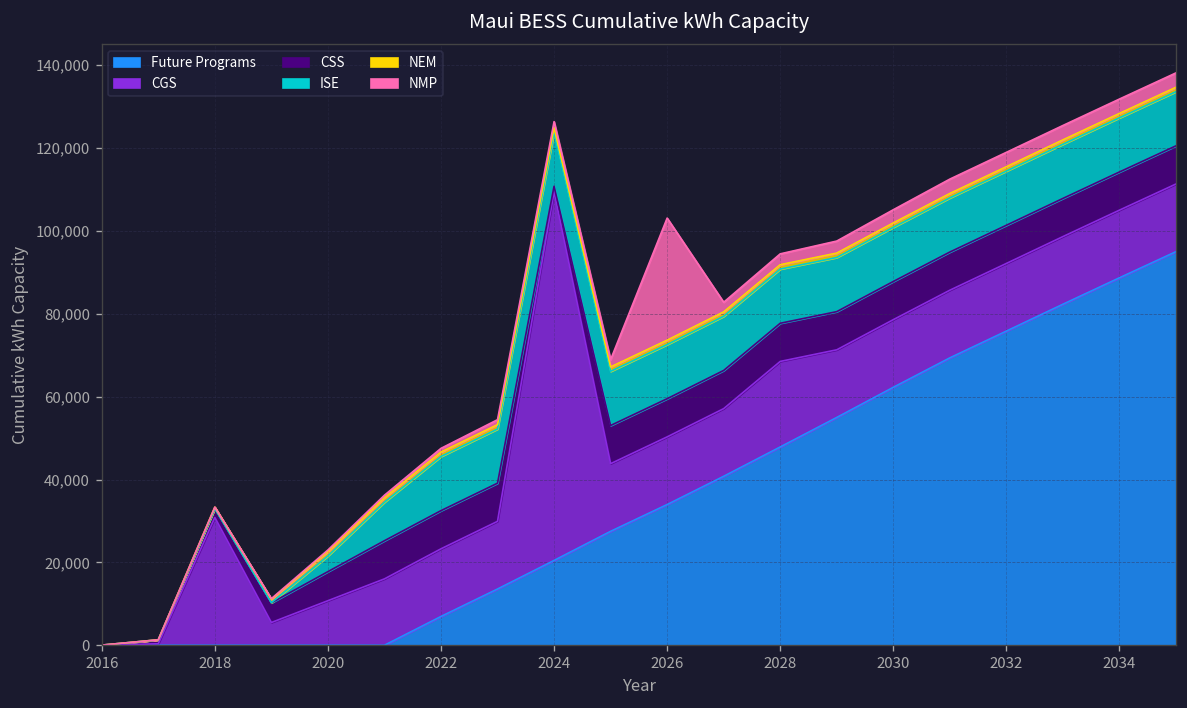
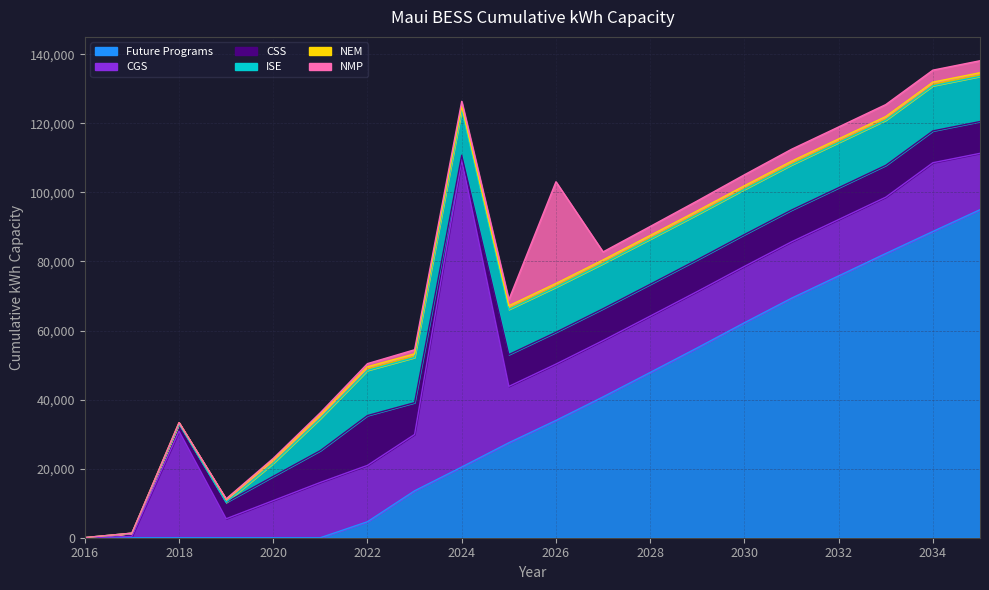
Future Programs, 2022: 7,000 -> 5,000
CSS, 2022: 9,000 -> 14,000
CGS, 2028: 21,000 -> 16,000
CGS, 2034: 16,000 -> 20,000
